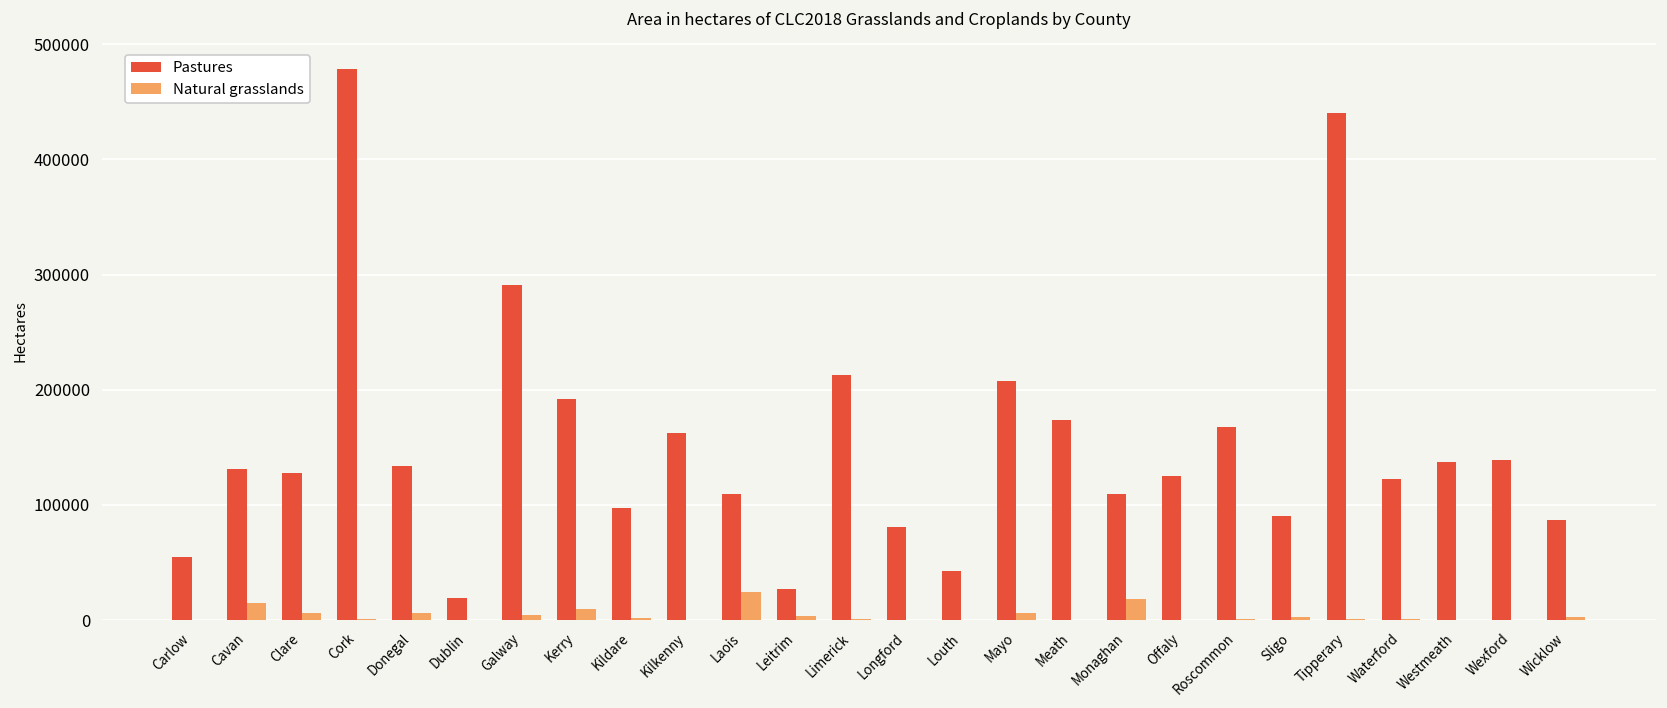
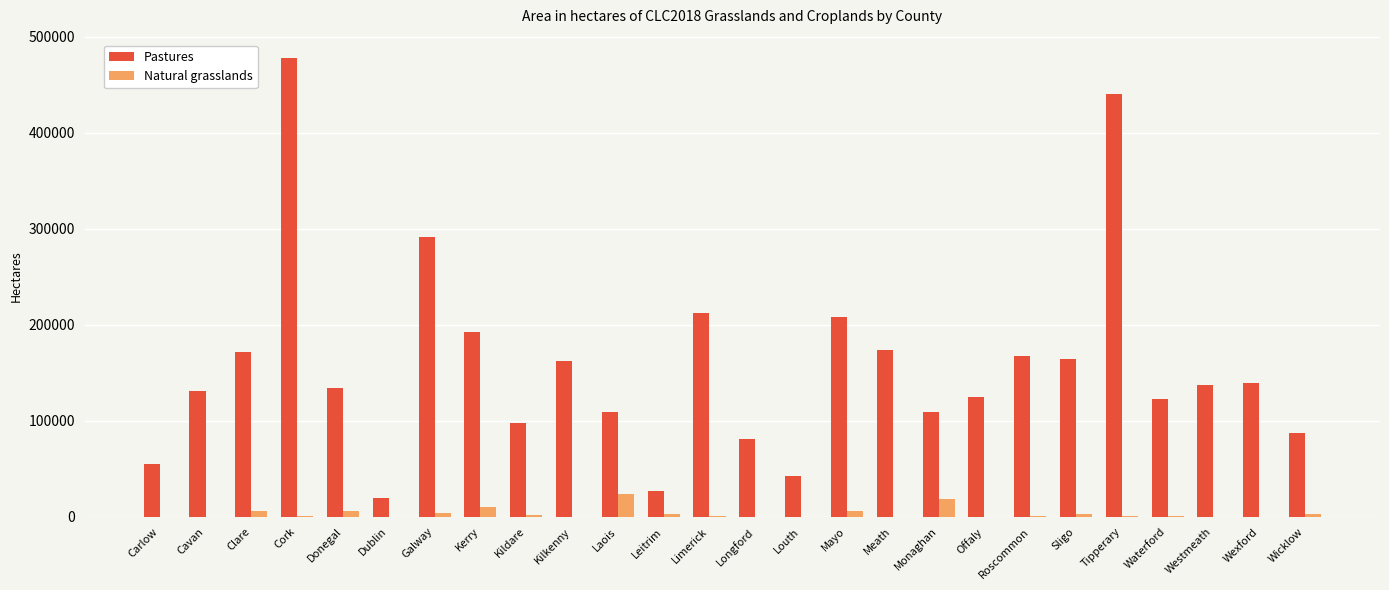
Natural grasslands, Cavan: 10000 -> 0
Pastures, Clare: 130000 -> 170000
Pastures, Sligo: 90000 -> 160000
